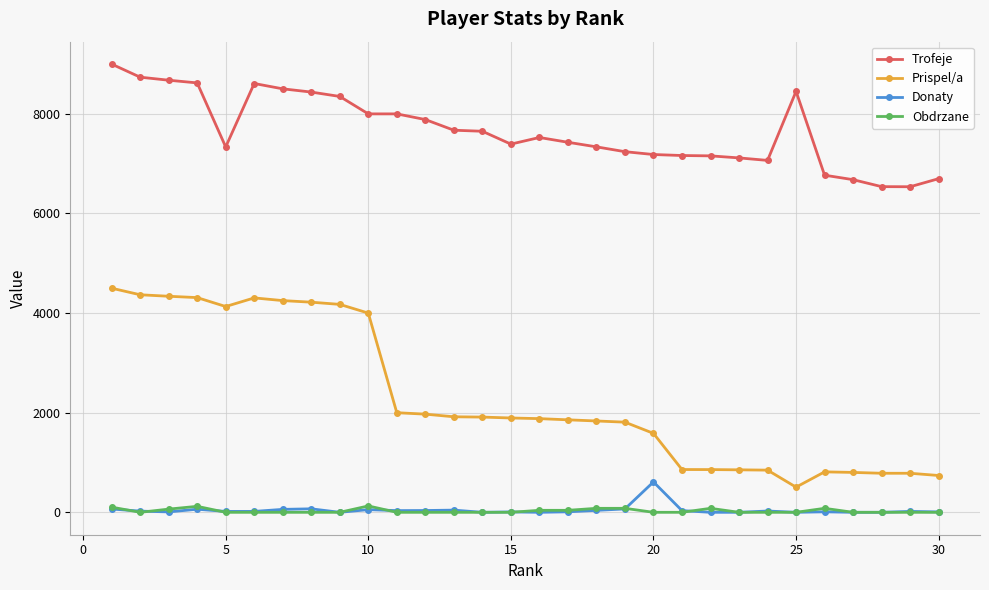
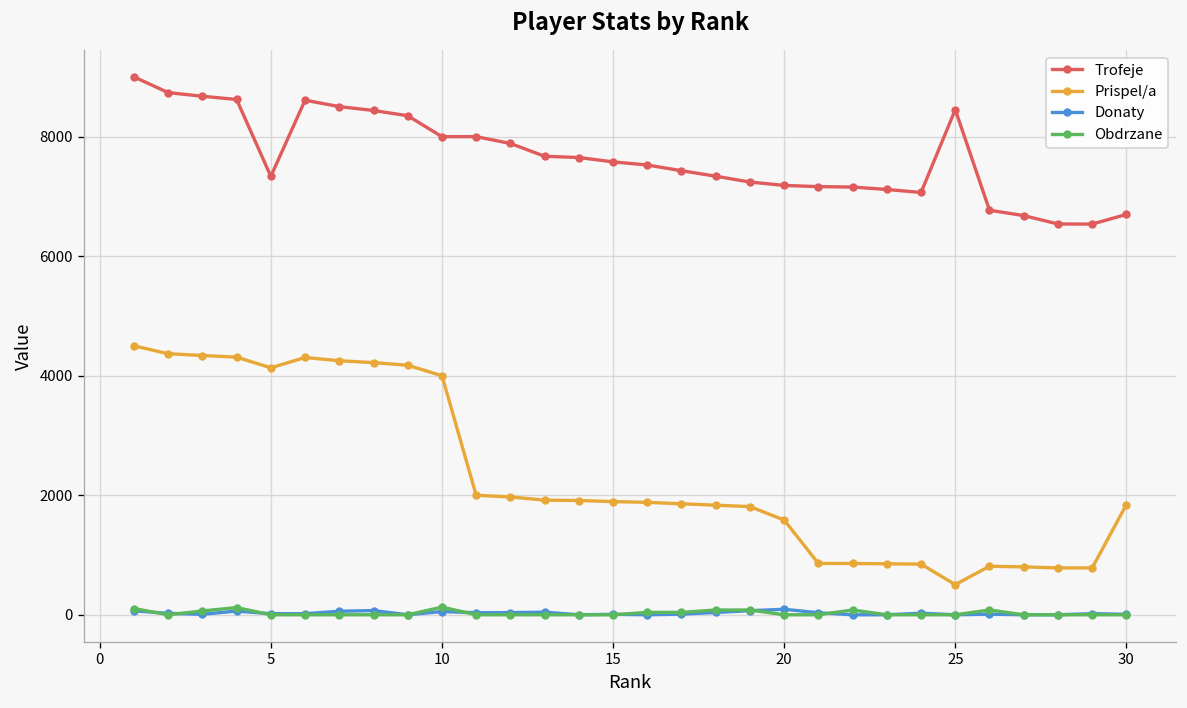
Trofeje, 15: 7400 -> 7600
Donaty, 20: 600 -> 100
Prispel/a, 30: 700 -> 1800
